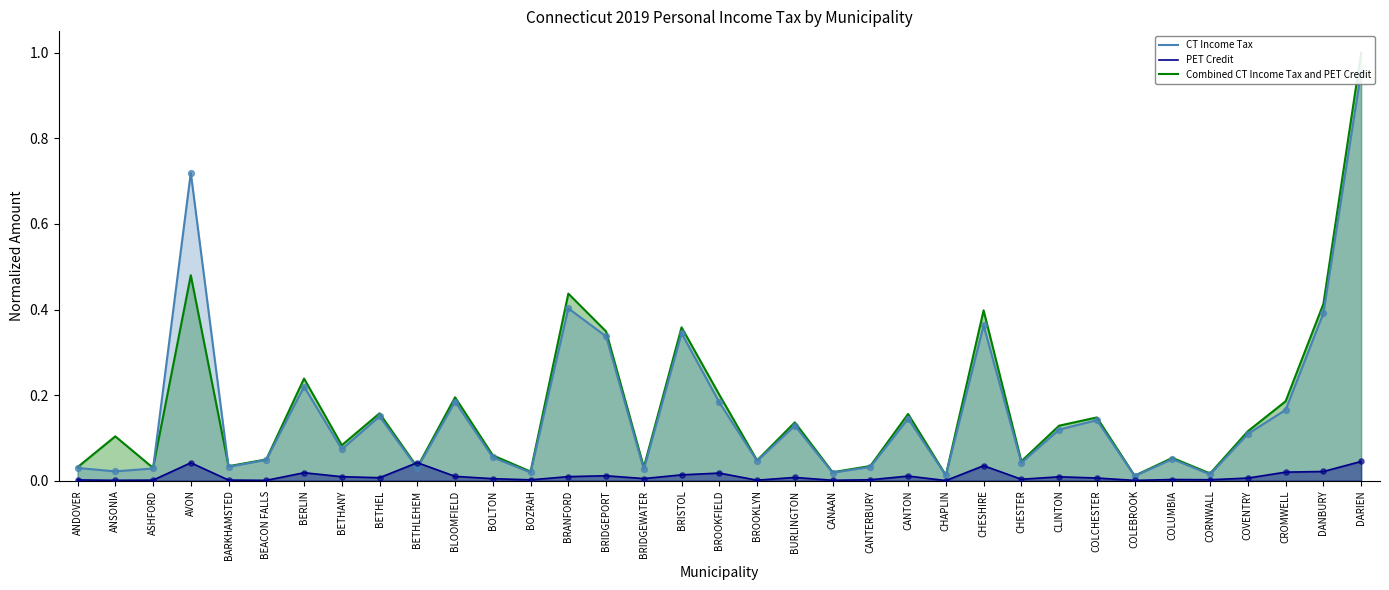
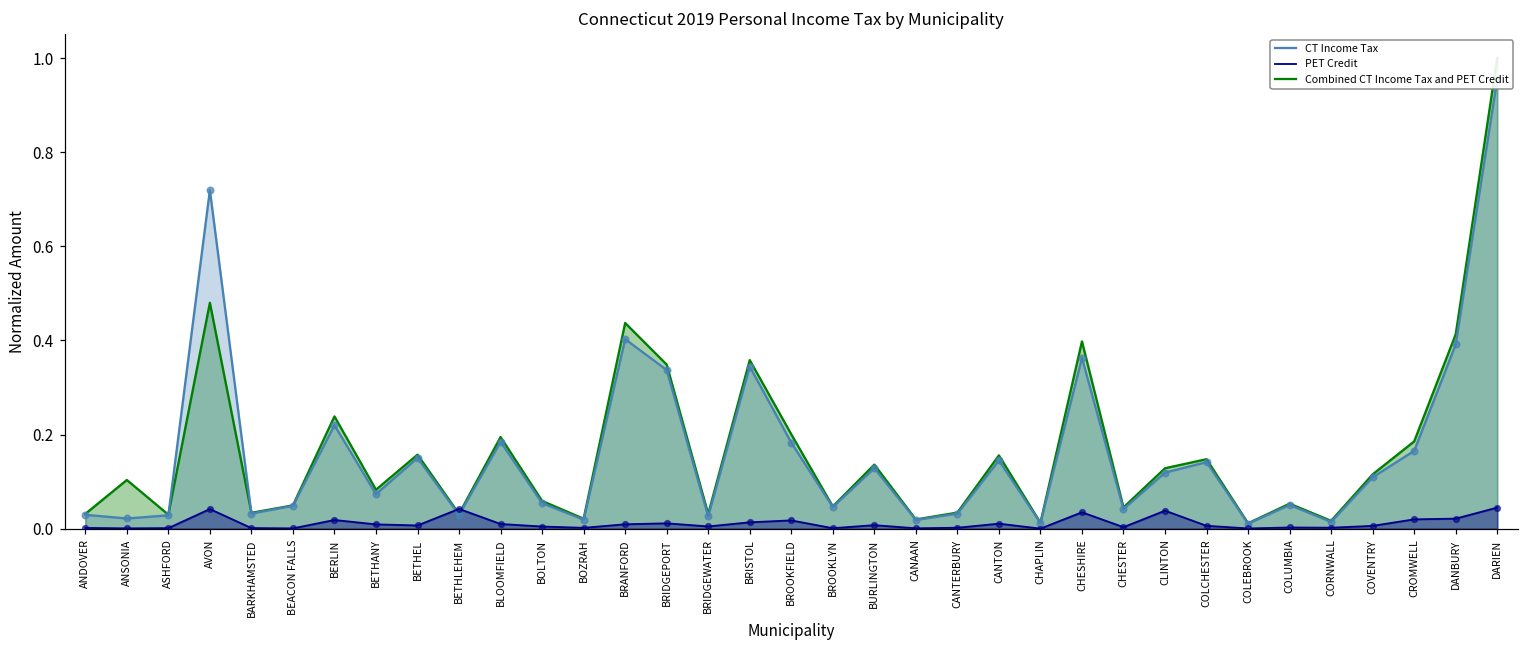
PET Credit, CLINTON: 0.01 -> 0.04
